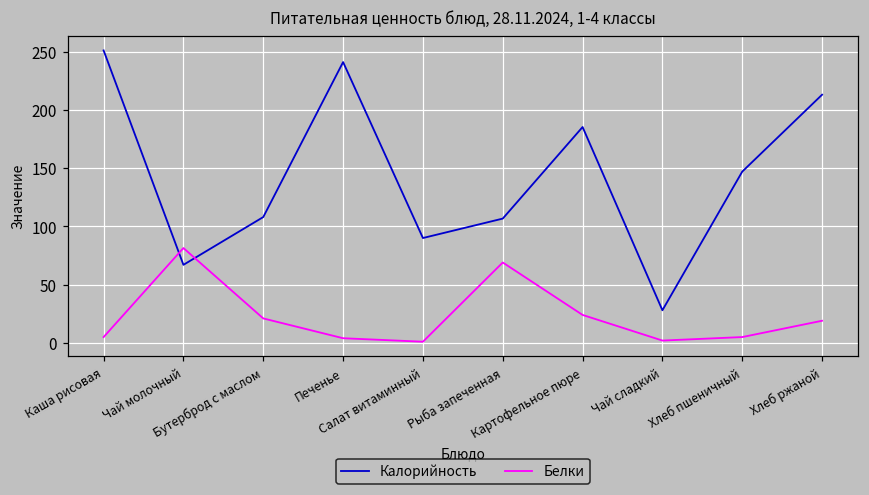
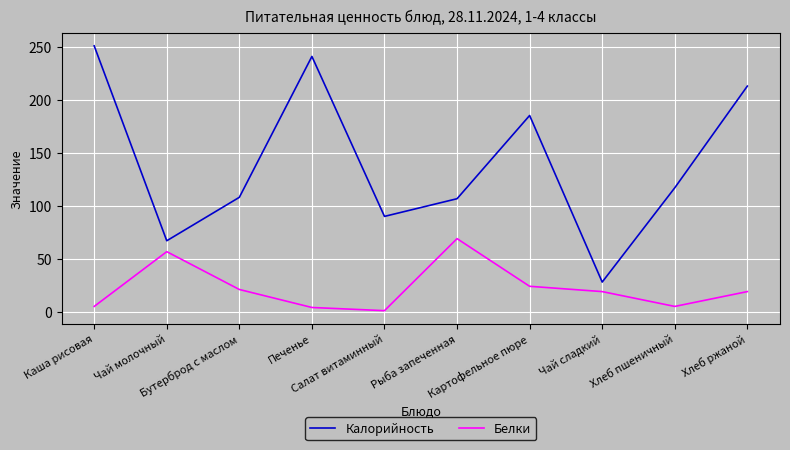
Белки, Чай молочный: 81 -> 57
Белки, Чай сладкий: 2 -> 19
Калорийность, Хлеб пшеничный: 147 -> 117
